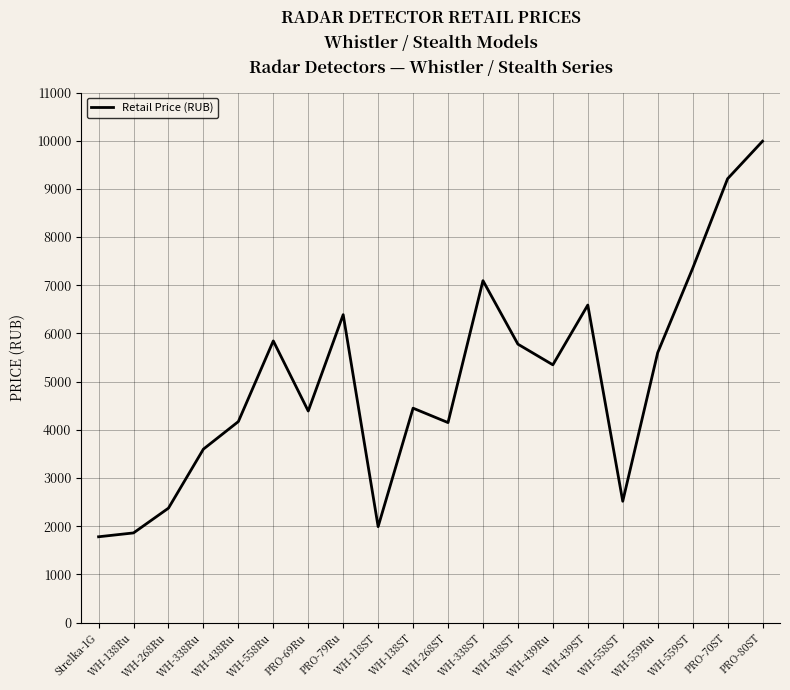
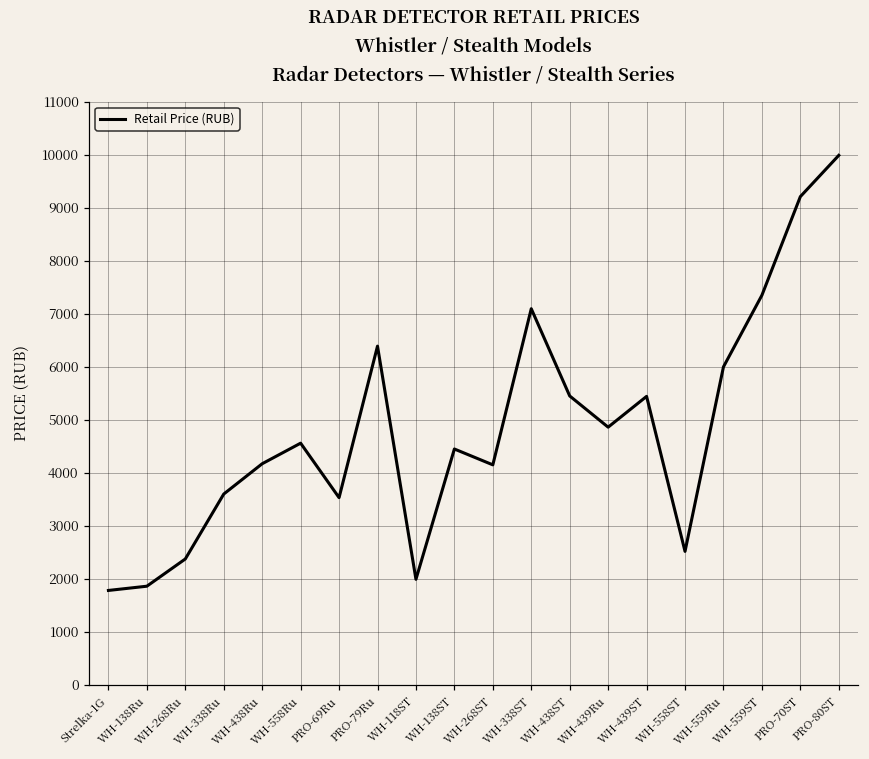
WH-558Ru: 5800 -> 4600
PRO-69Ru: 4400 -> 3500
WH-438ST: 5800 -> 5500
WH-439Ru: 5300 -> 4900
WH-439ST: 6600 -> 5400
WH-559Ru: 5600 -> 6000
